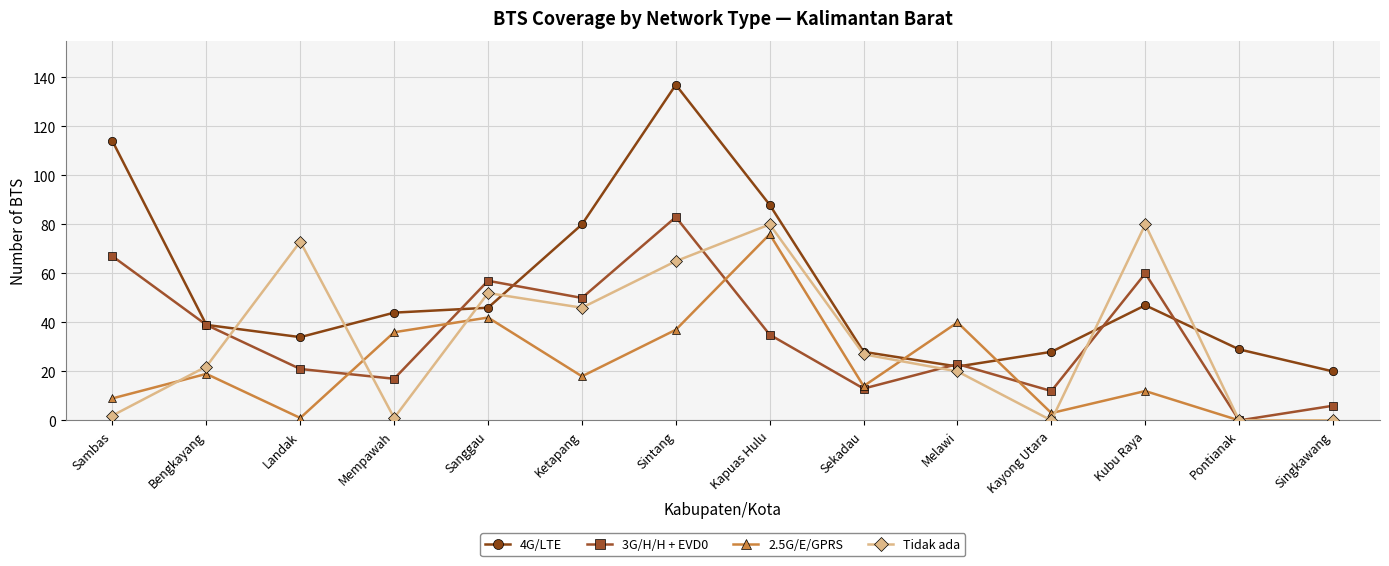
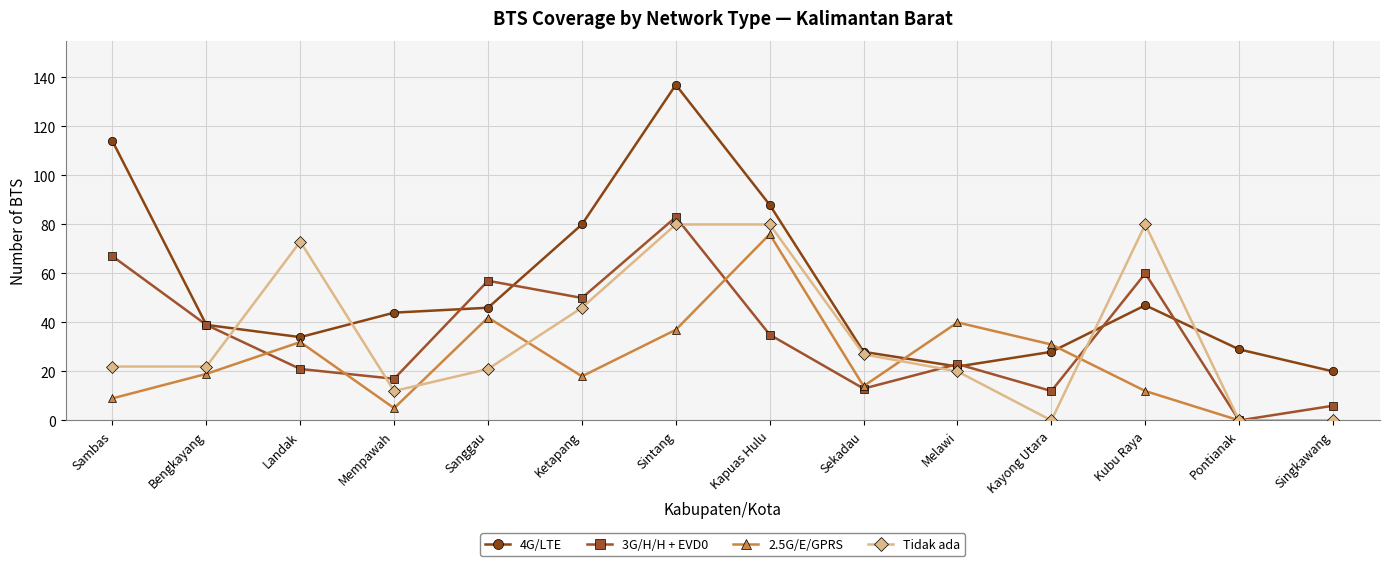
Tidak ada, Sambas: 2 -> 22
2.5G/E/GPRS, Landak: 1 -> 32
2.5G/E/GPRS, Mempawah: 36 -> 5
Tidak ada, Mempawah: 1 -> 12
Tidak ada, Sanggau: 52 -> 21
Tidak ada, Sintang: 65 -> 80
2.5G/E/GPRS, Kayong Utara: 3 -> 31
